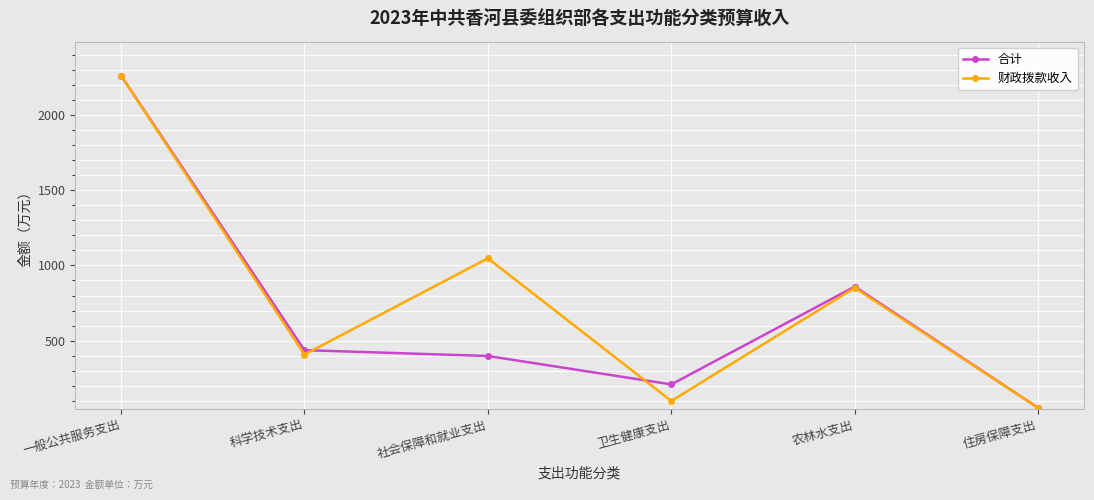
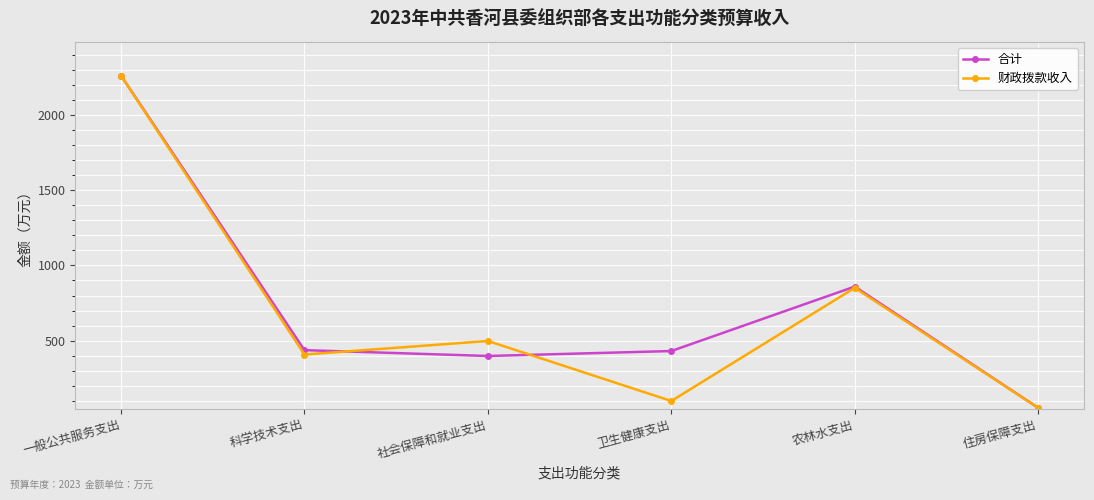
财政拨款收入, 社会保障和就业支出: 1050 -> 500
合计, 卫生健康支出: 210 -> 430
